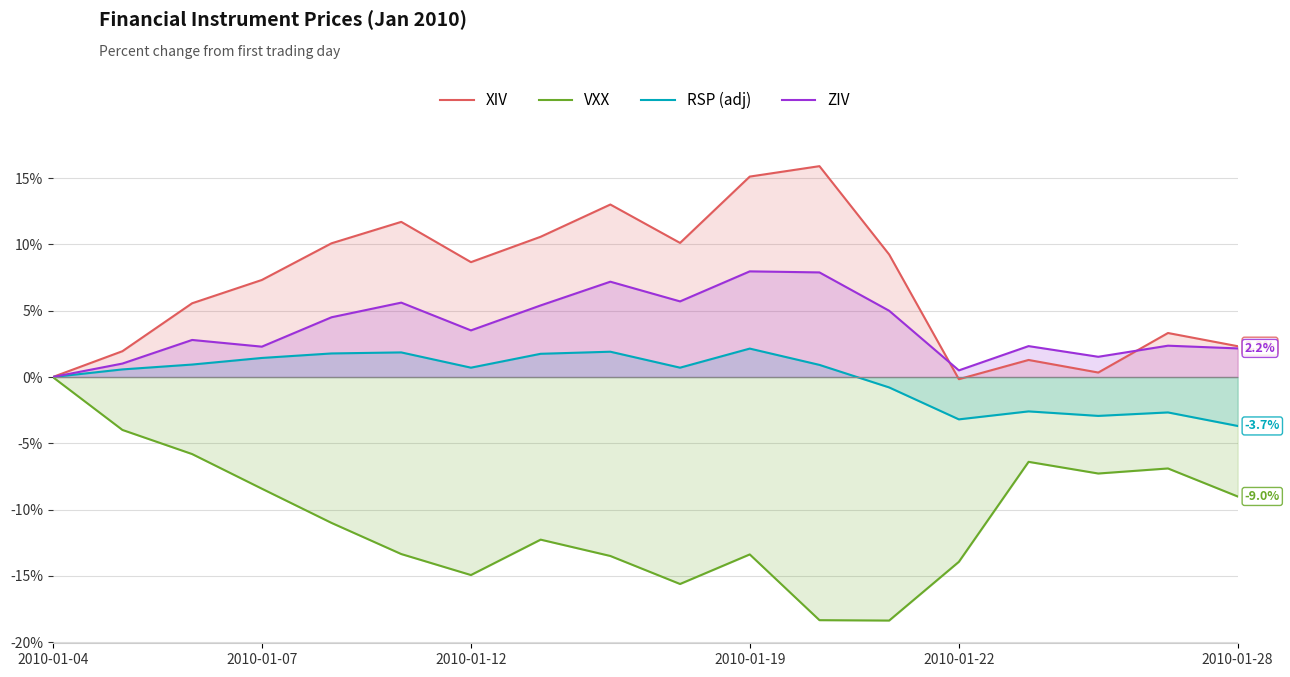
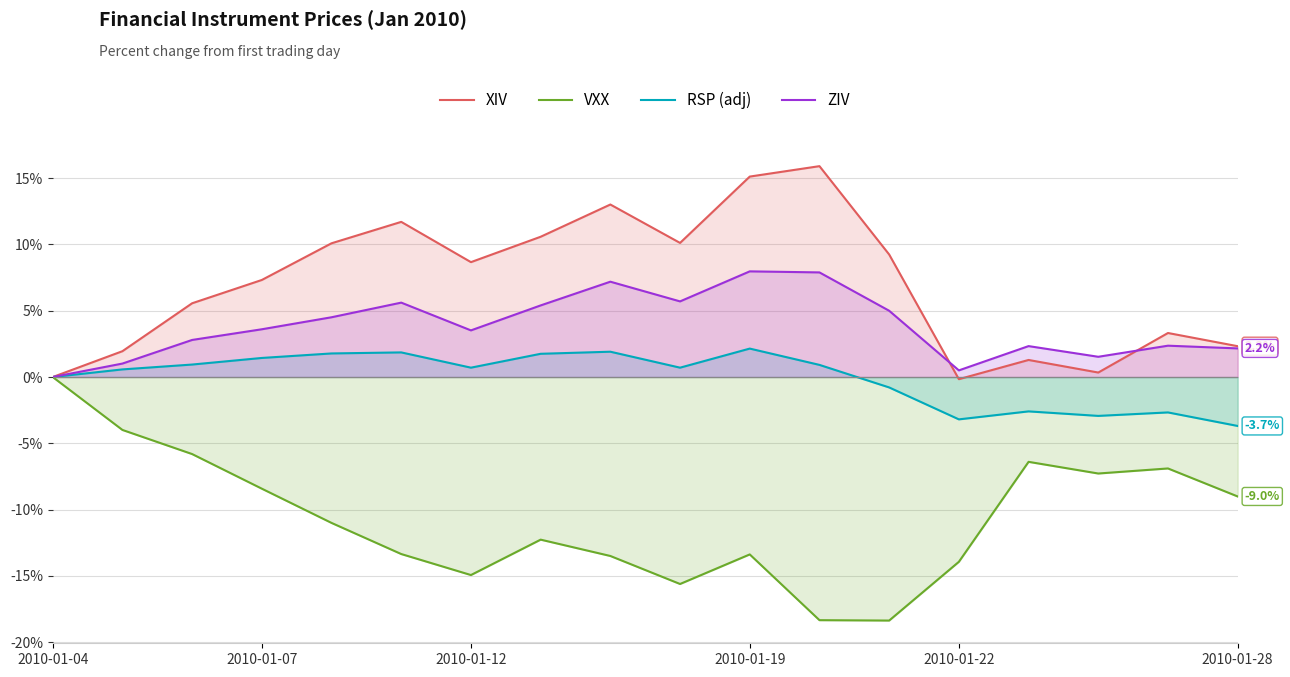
ZIV, 2010-01-07: 2.3% -> 3.6%
